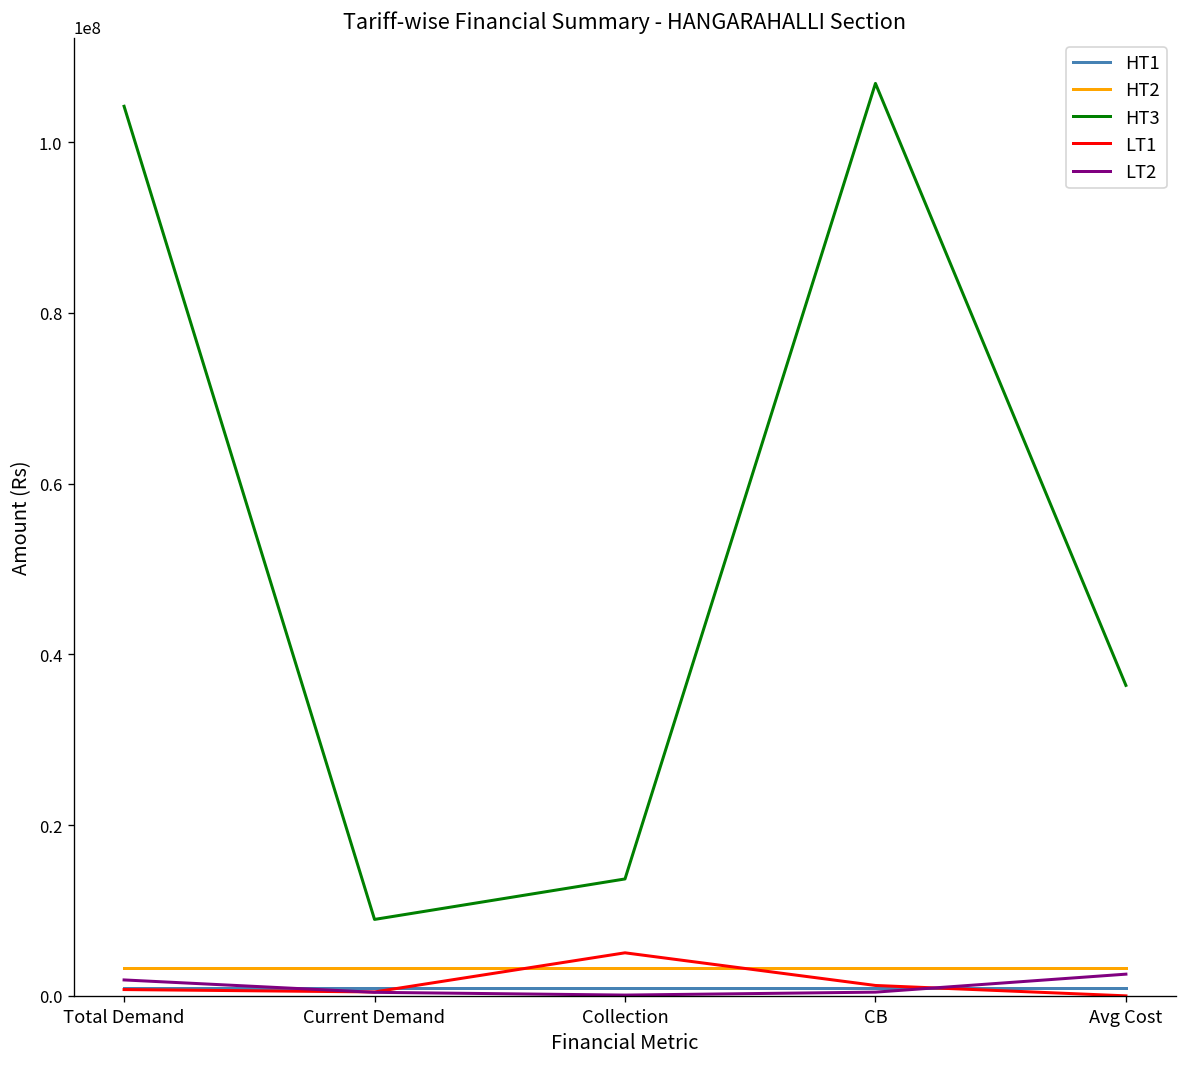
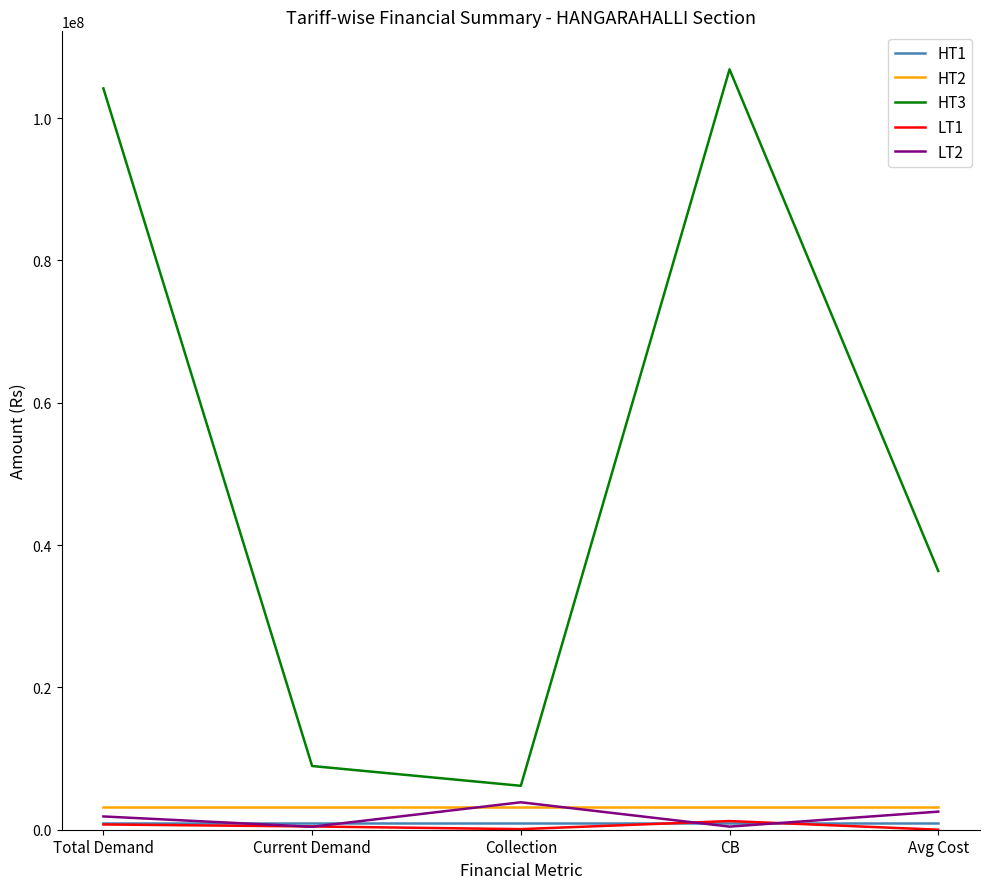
HT3, Collection: 14000000 -> 6000000
LT1, Collection: 5000000 -> 0
LT2, Collection: 0 -> 4000000
